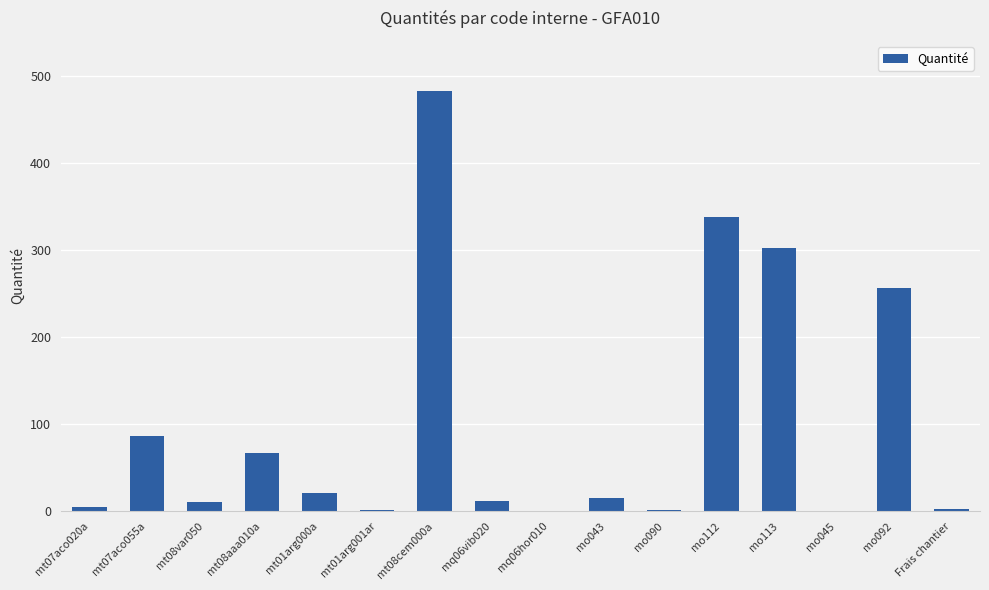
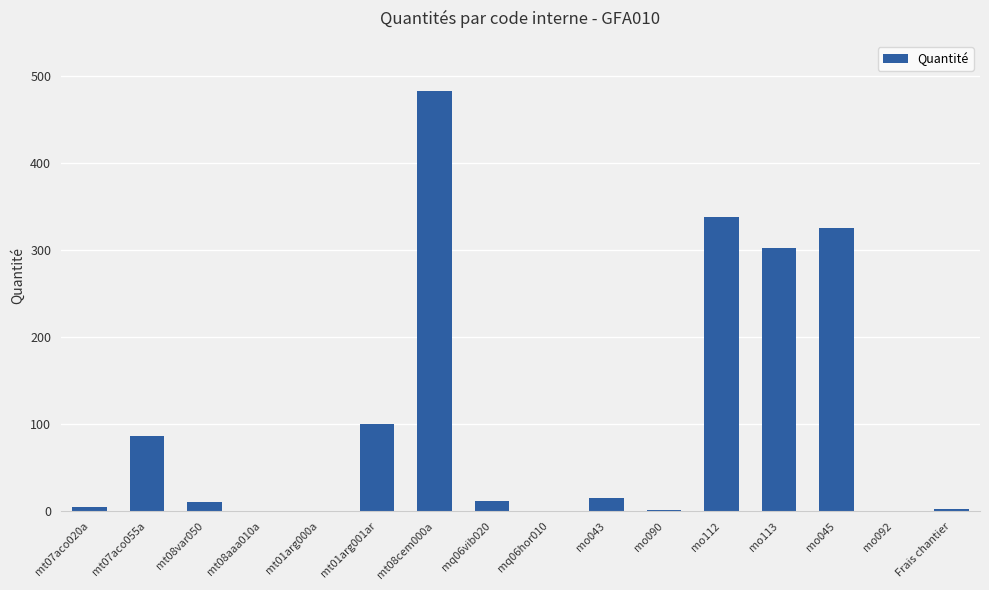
mt08aaa010a: 70 -> 0
mt01arg000a: 20 -> 0
mt01arg001ar: 0 -> 100
mo045: 0 -> 330
mo092: 260 -> 0
